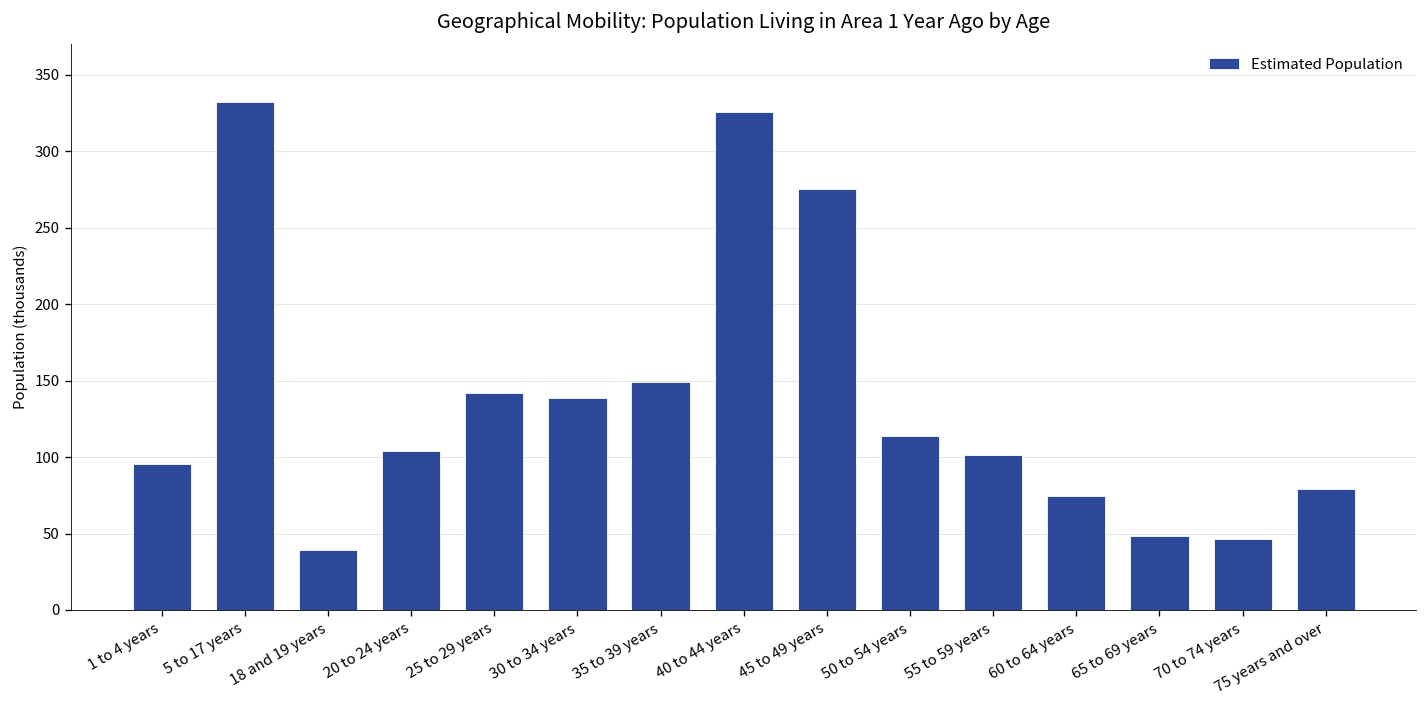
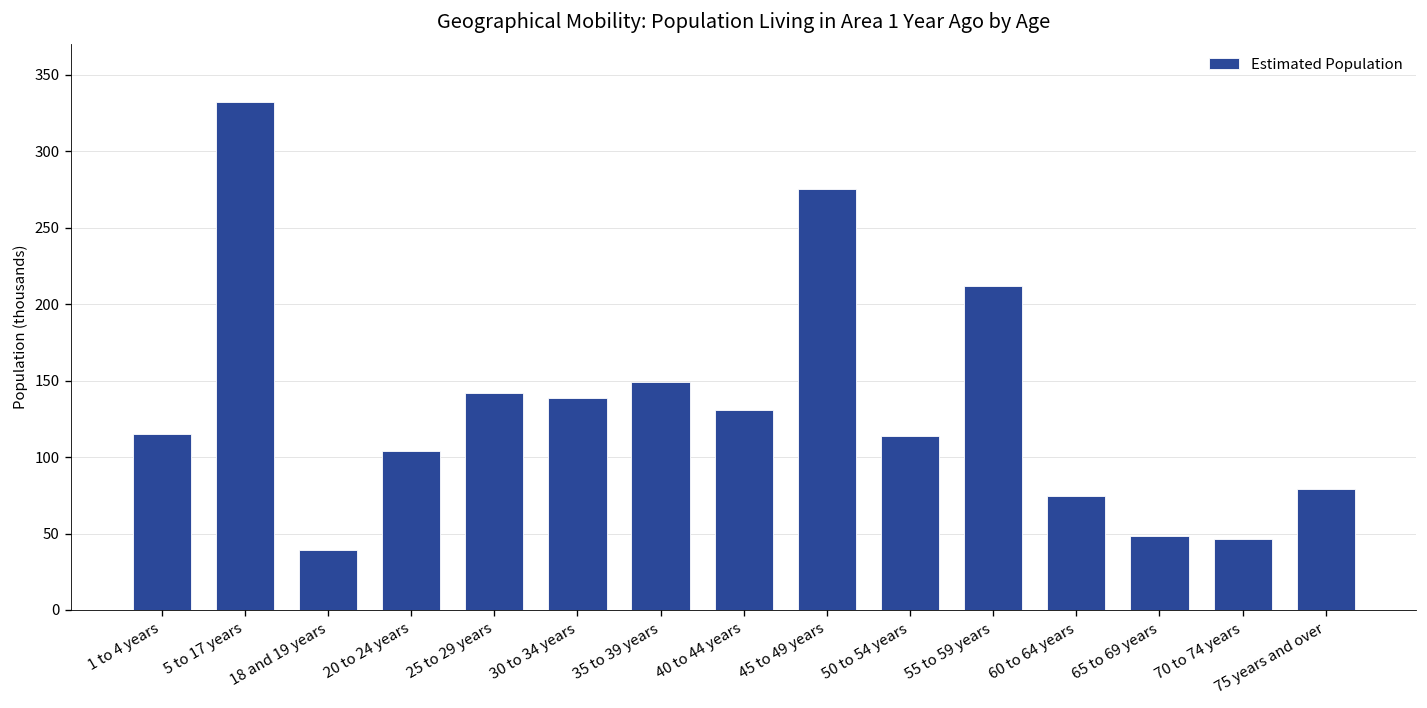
1 to 4 years: 95 -> 115
40 to 44 years: 325 -> 131
55 to 59 years: 101 -> 212
